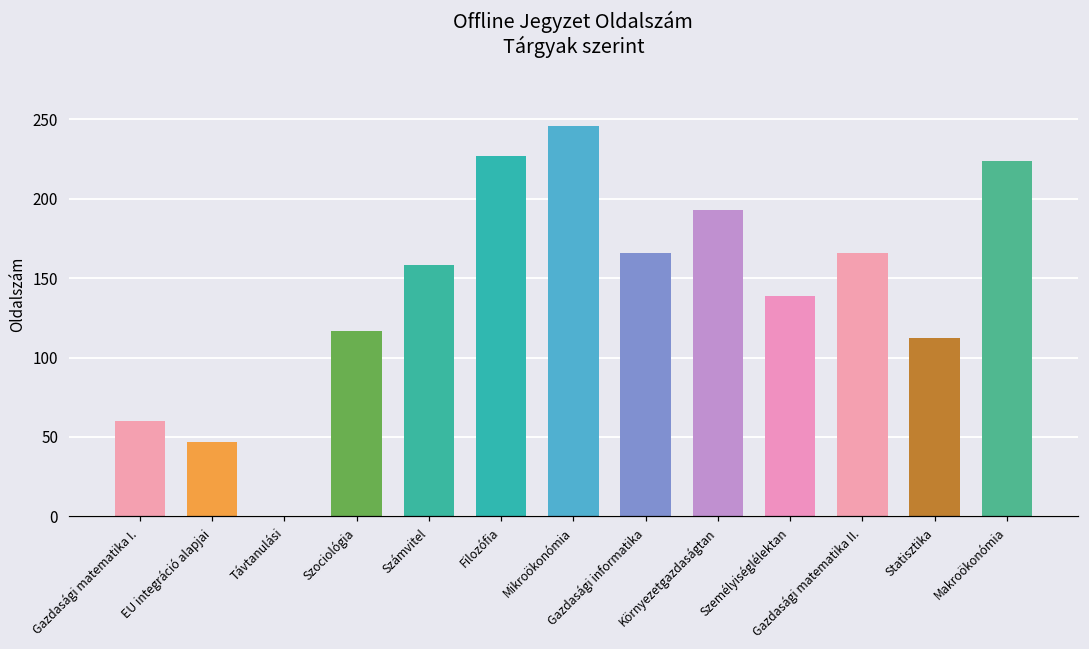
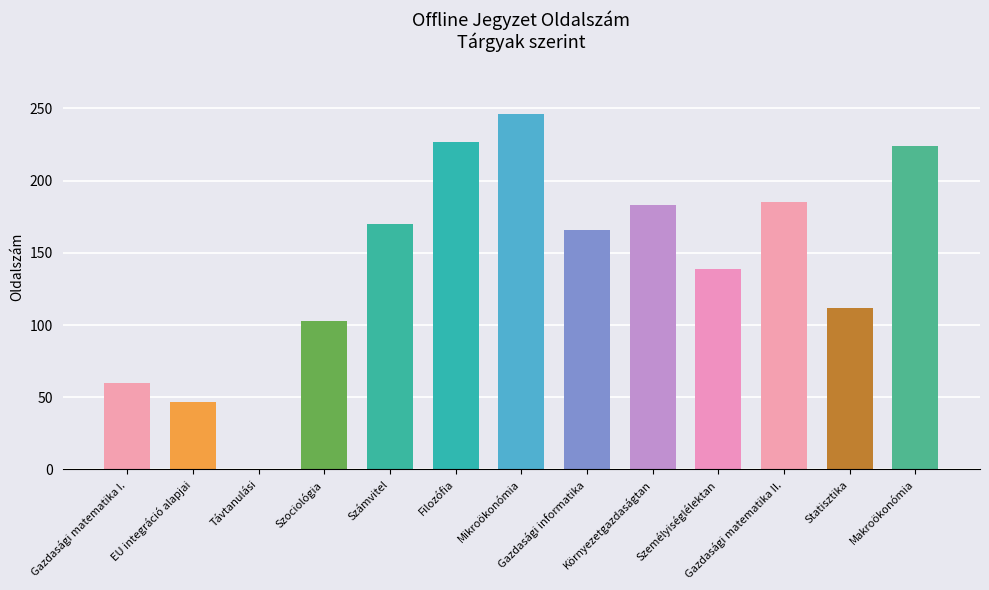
Szociológia: 117 -> 103
Számvitel: 158 -> 170
Környezetgazdaságtan: 193 -> 183
Gazdasági matematika II.: 166 -> 185
